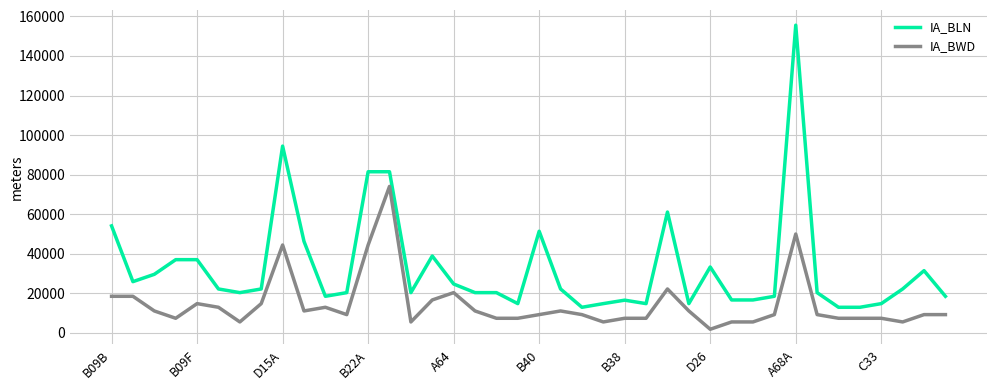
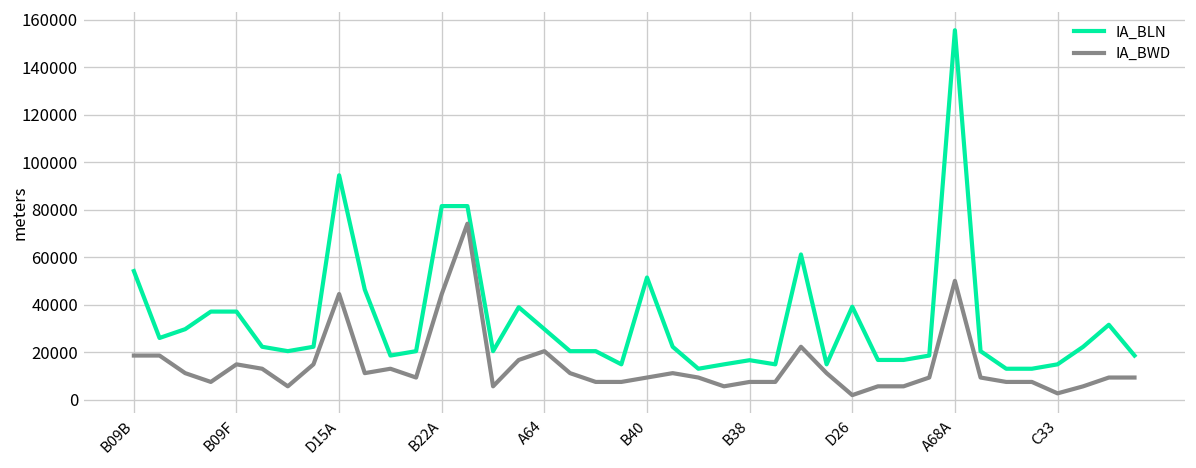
IA_BLN, A64: 25000 -> 30000
IA_BLN, D26: 33000 -> 39000
IA_BWD, C33: 7000 -> 3000
